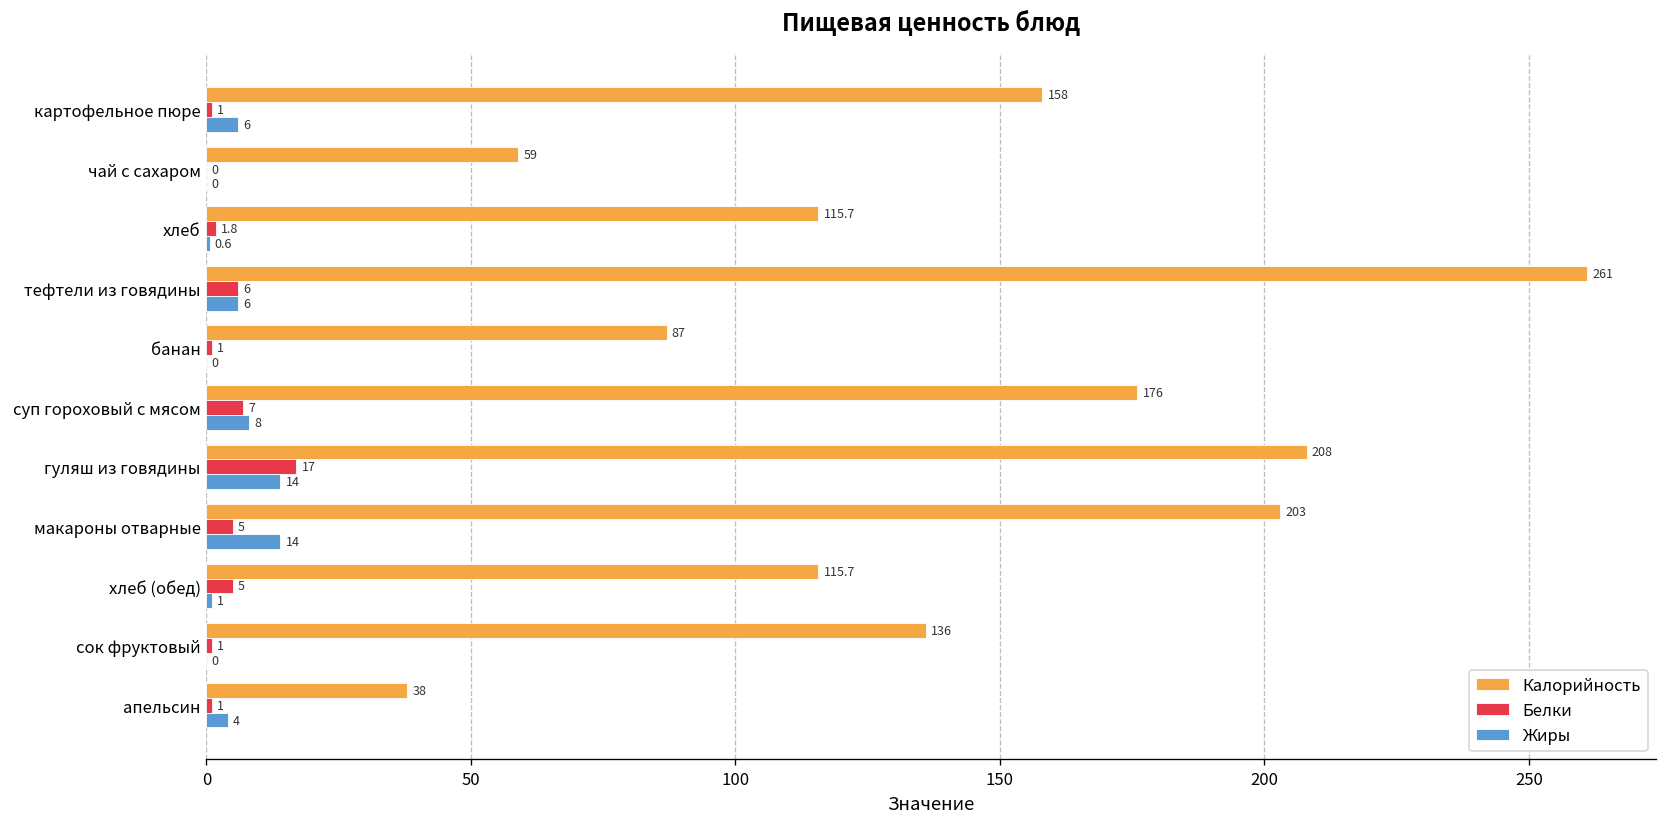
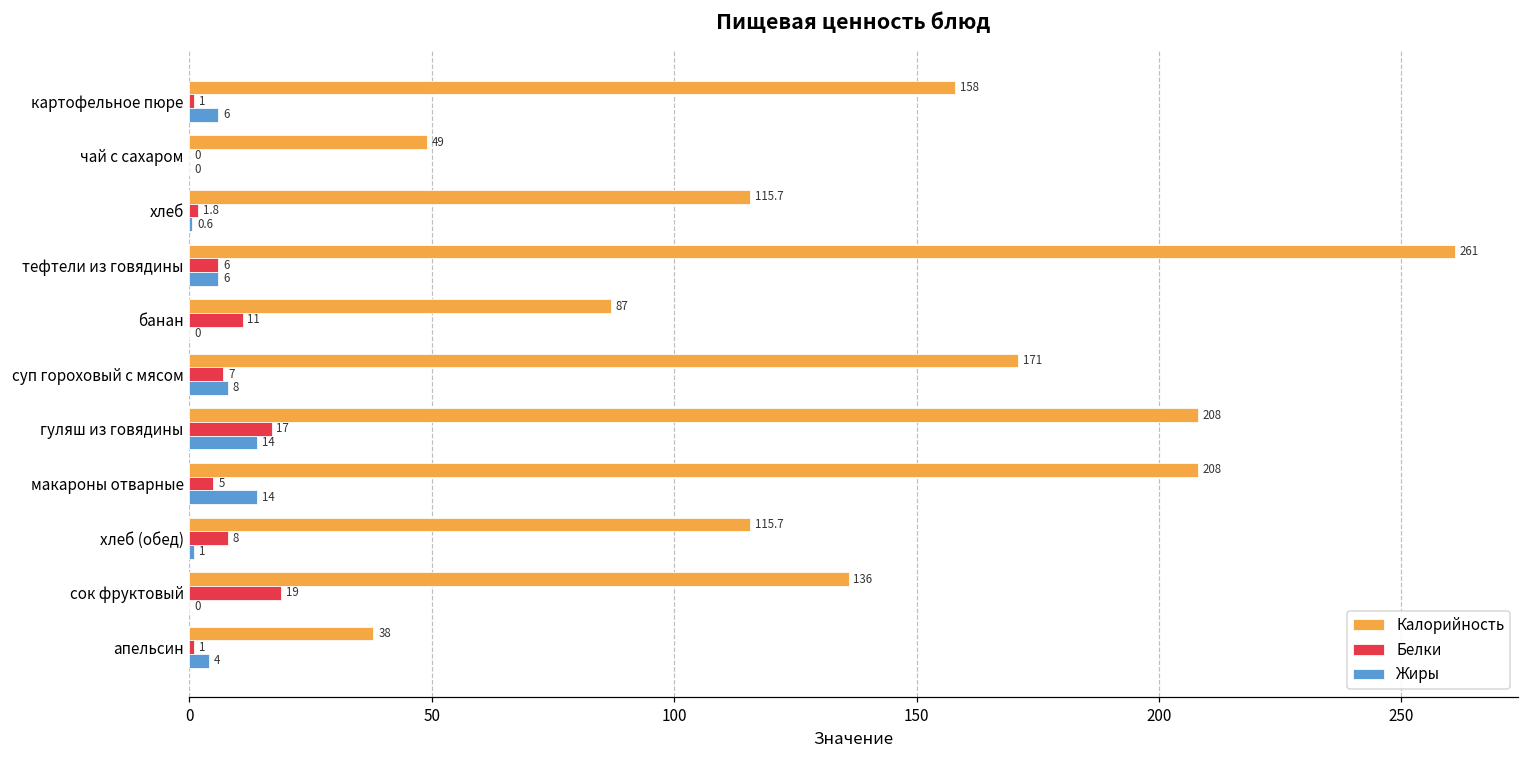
Калорийность, чай с сахаром: 59 -> 49
Белки, банан: 1 -> 11
Калорийность, суп гороховый с мясом: 176 -> 171
Калорийность, макароны отварные: 203 -> 208
Белки, хлеб (обед): 5 -> 8
Белки, сок фруктовый: 1 -> 19
